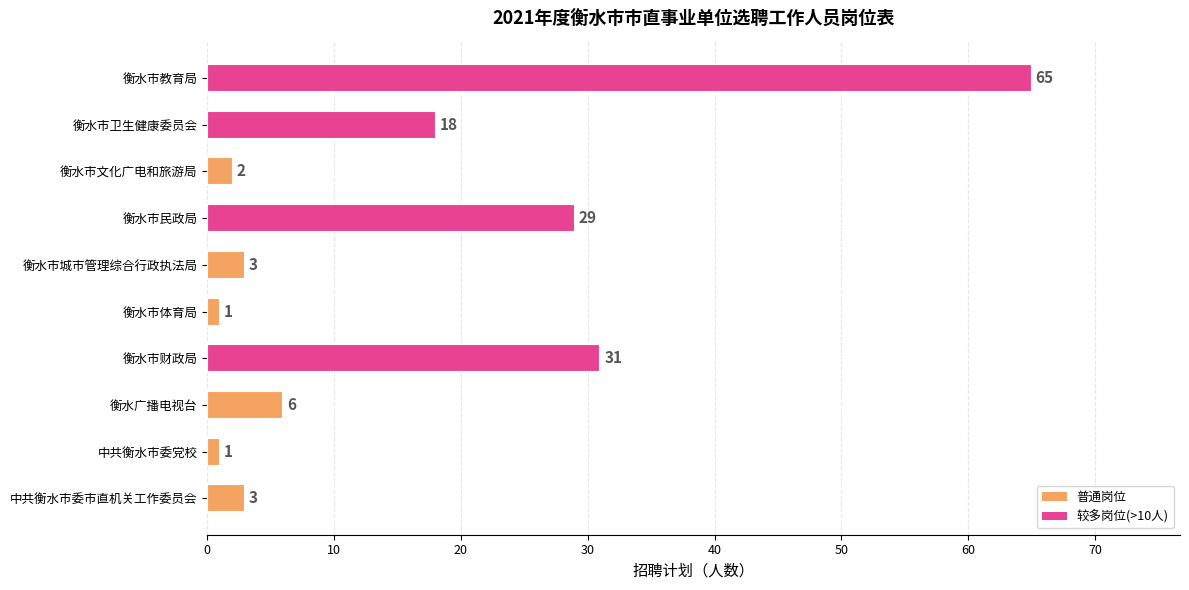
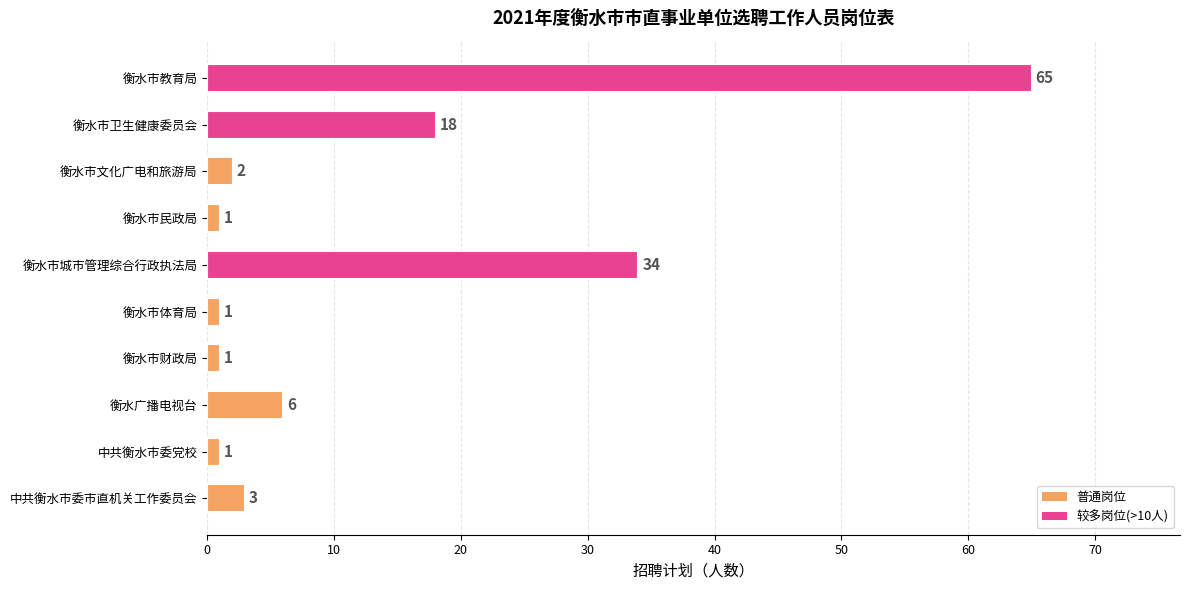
衡水市民政局: 29 -> 1
衡水市城市管理综合行政执法局: 3 -> 34
衡水市财政局: 31 -> 1
